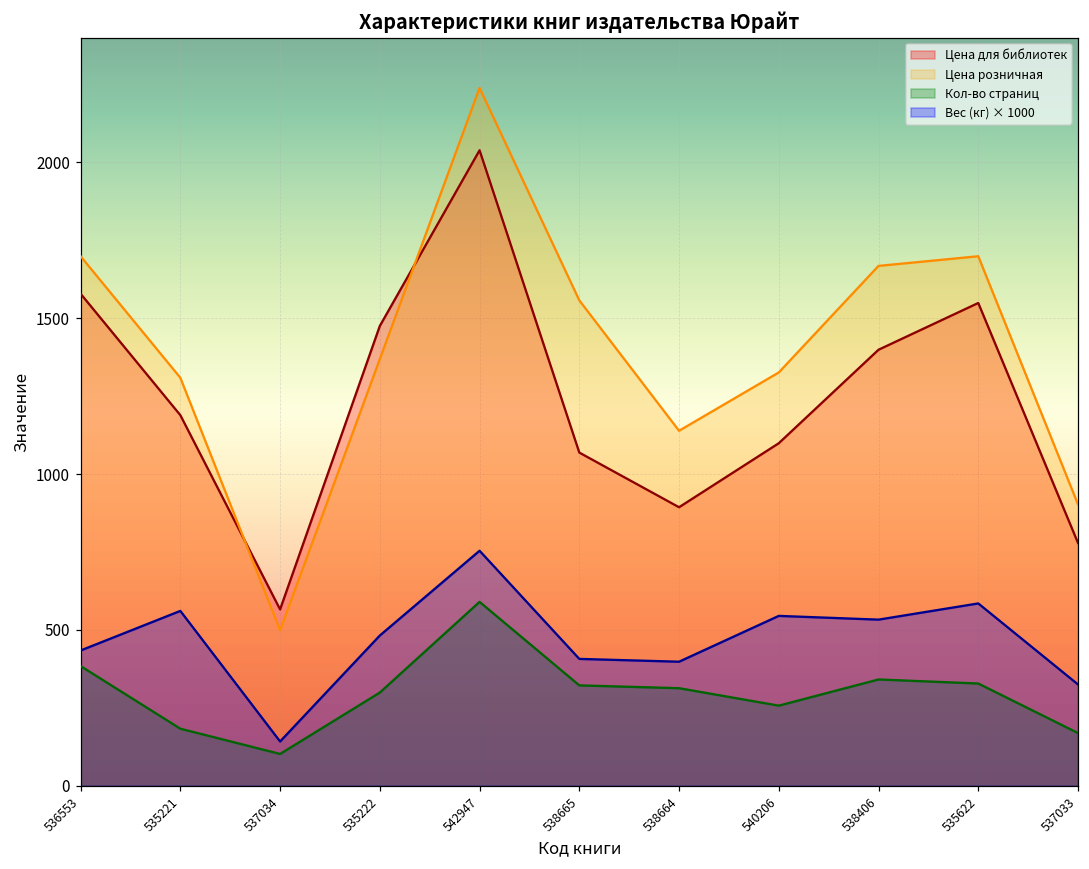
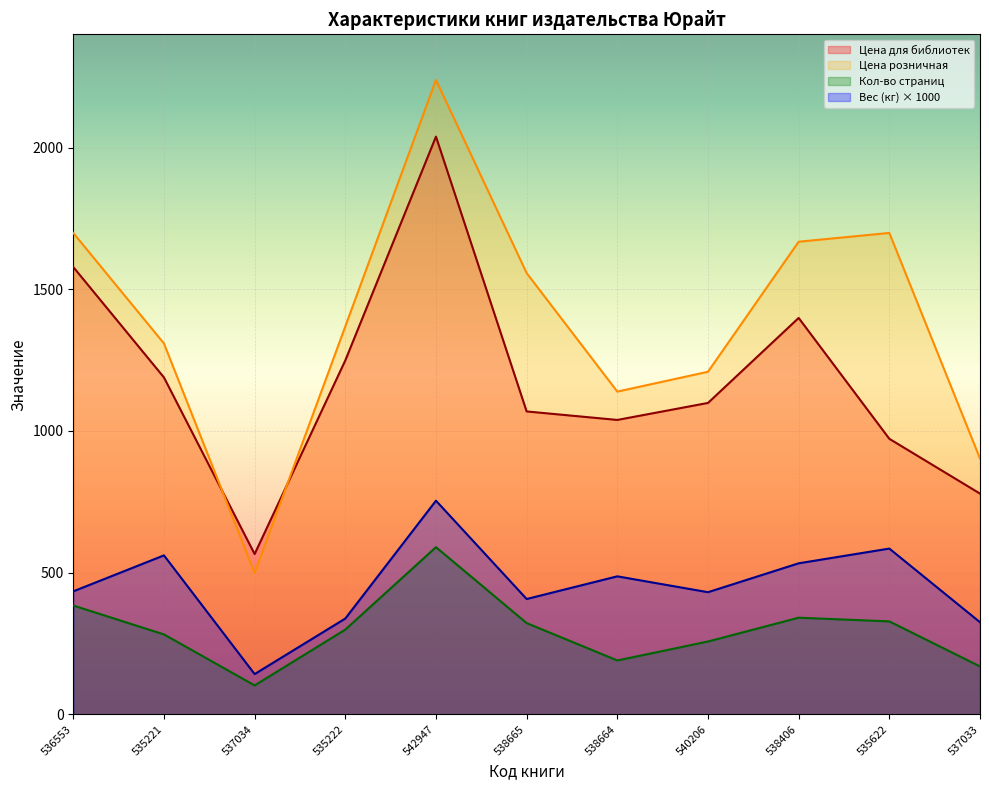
Кол-во страниц, 535221: 180 -> 280
Цена для библиотек, 535222: 1480 -> 1250
Вес (кг) × 1000, 535222: 480 -> 340
Цена для библиотек, 538664: 890 -> 1040
Кол-во страниц, 538664: 310 -> 190
Вес (кг) × 1000, 538664: 400 -> 490
Цена розничная, 540206: 1330 -> 1210
Вес (кг) × 1000, 540206: 550 -> 430
Цена для библиотек, 535622: 1550 -> 970
